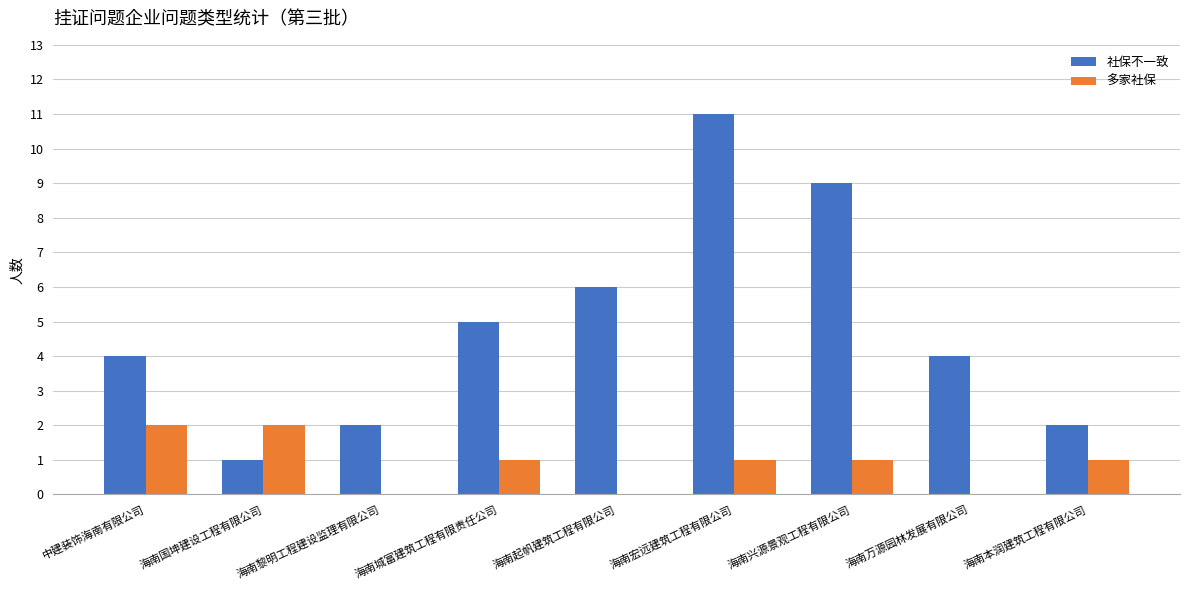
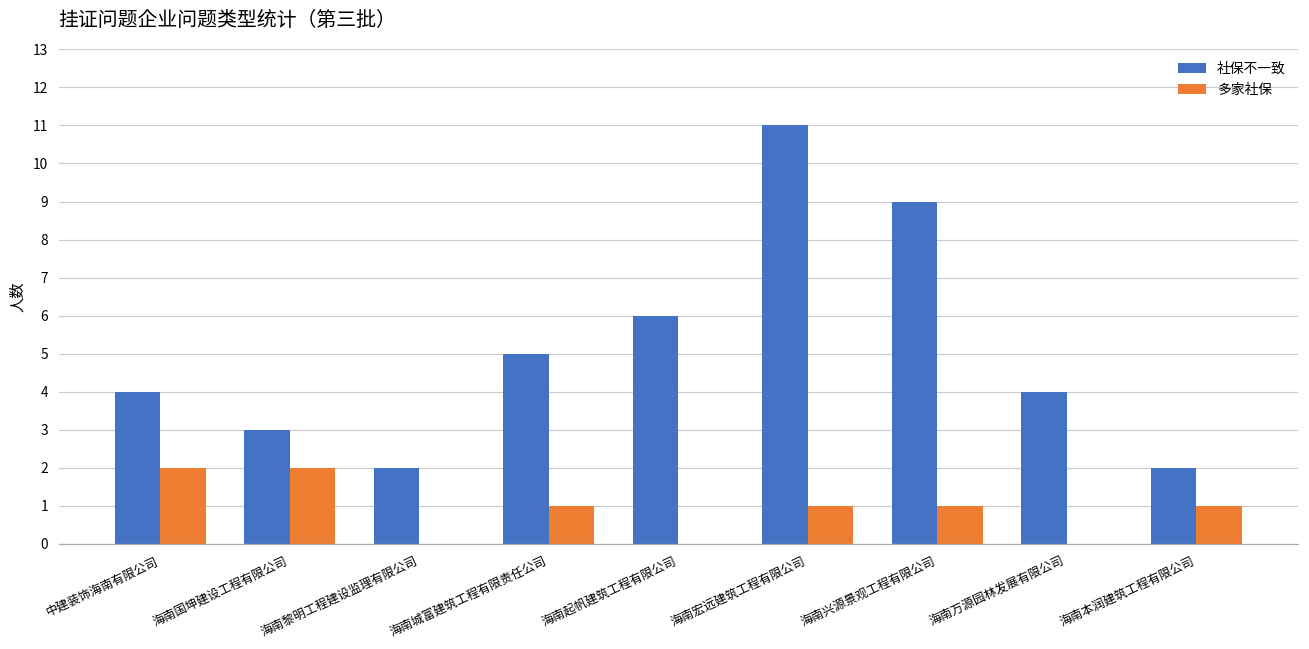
社保不一致, 海南国坤建设工程有限公司: 1 -> 3
